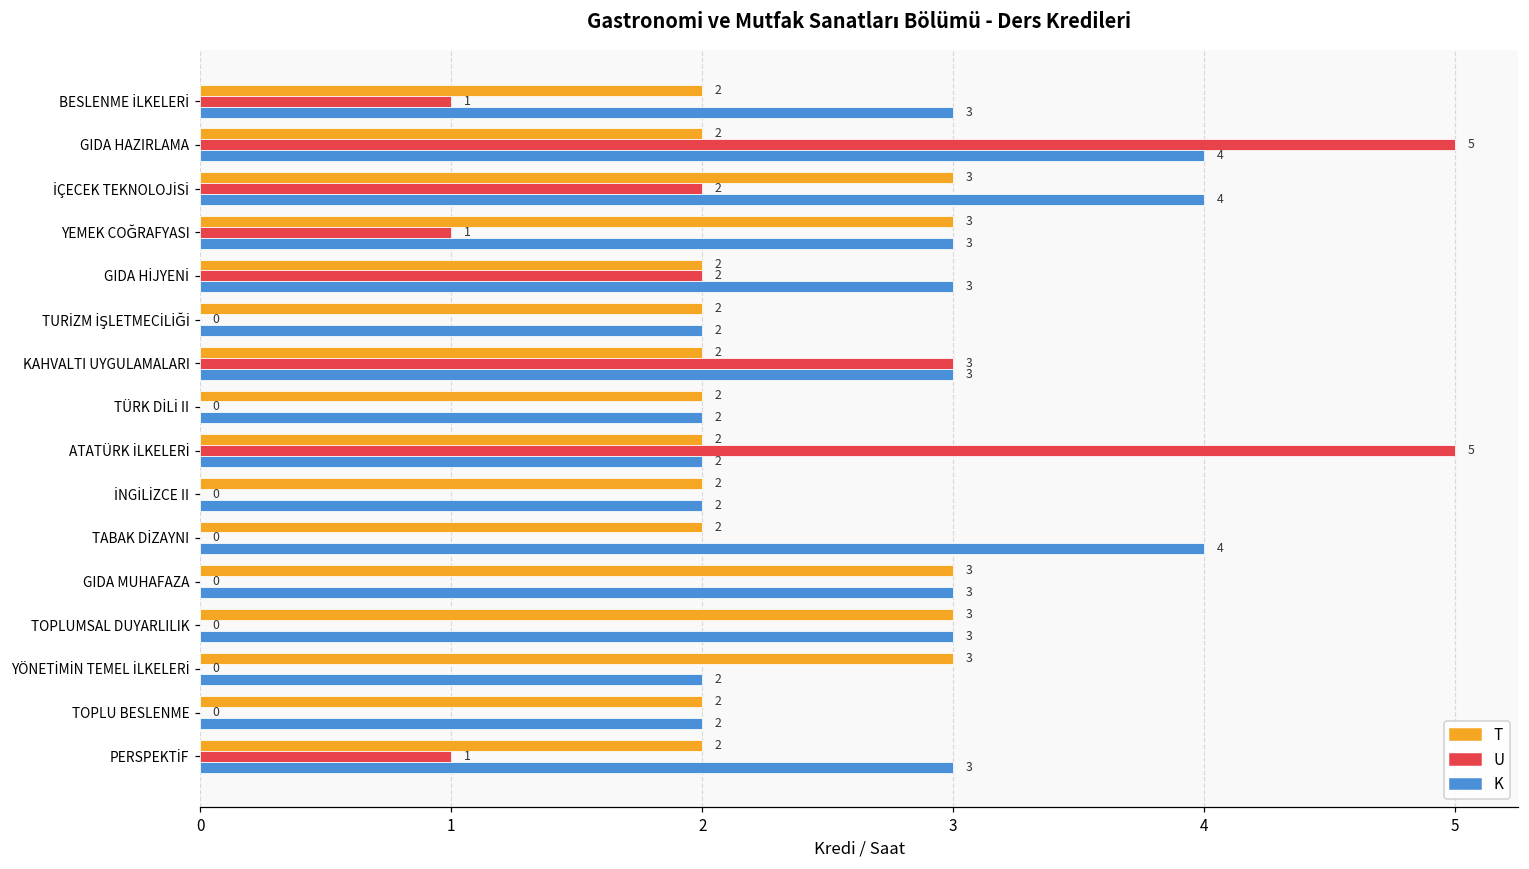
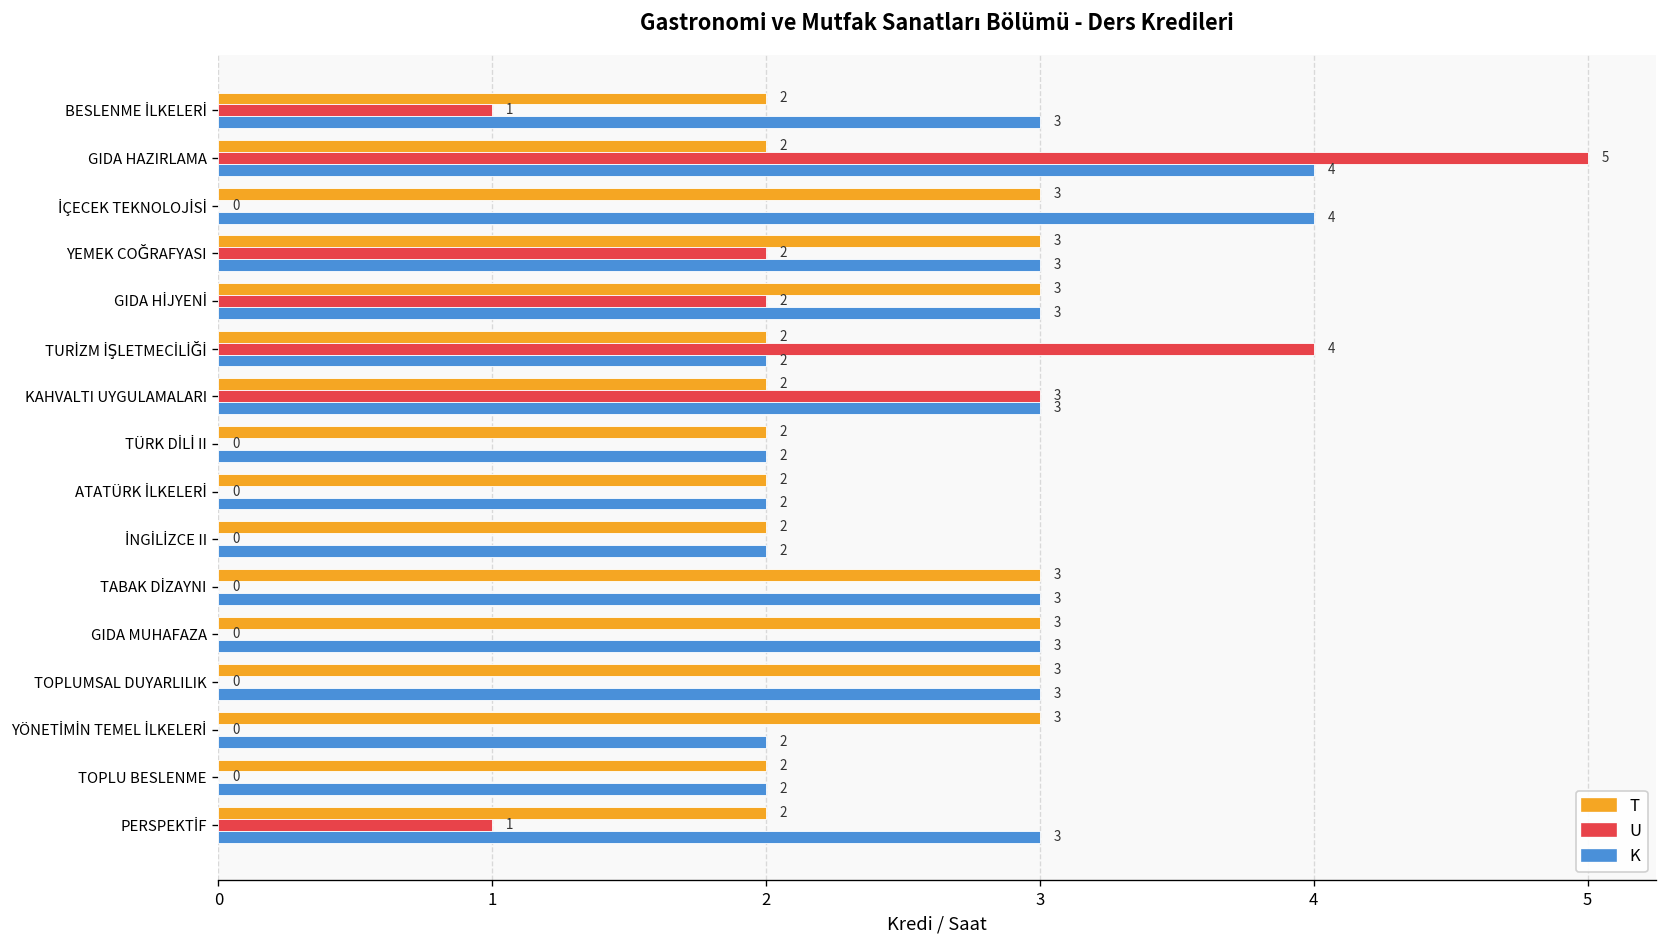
U, İÇECEK TEKNOLOJİSİ: 2 -> 0
U, YEMEK COĞRAFYASI: 1 -> 2
T, GIDA HİJYENİ: 2 -> 3
U, TURİZM İŞLETMECİLİĞİ: 0 -> 4
U, ATATÜRK İLKELERİ: 5 -> 0
T, TABAK DİZAYNI: 2 -> 3
K, TABAK DİZAYNI: 4 -> 3
